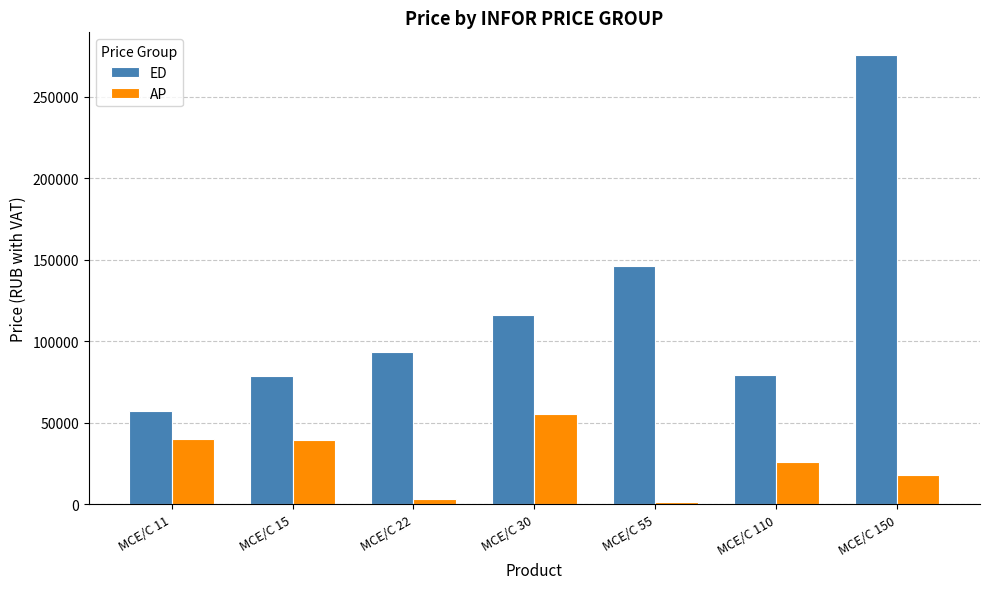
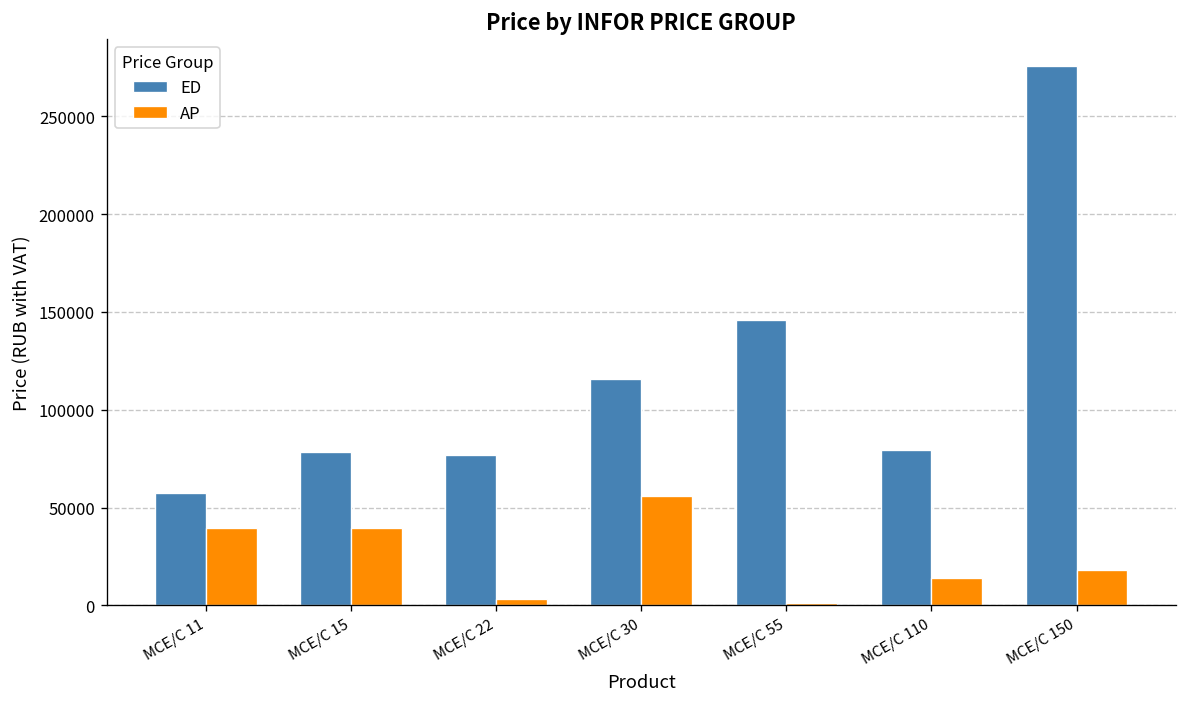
ED, MCE/C 22: 93000 -> 77000
AP, MCE/C 110: 26000 -> 14000
